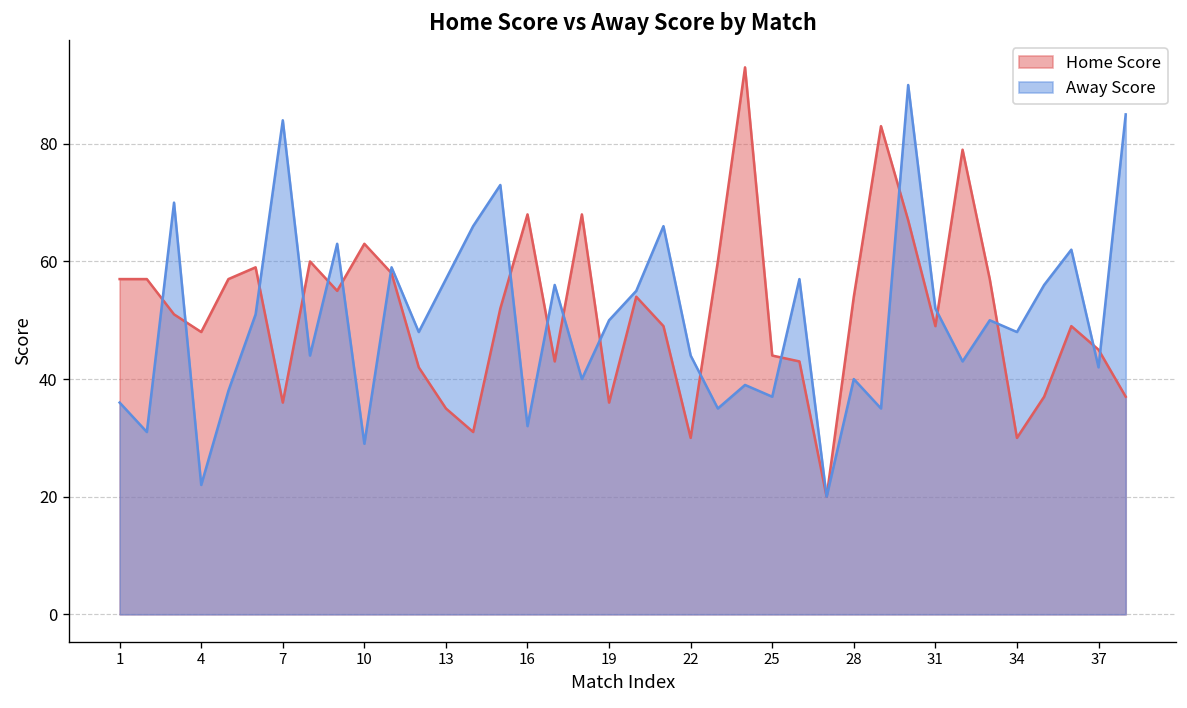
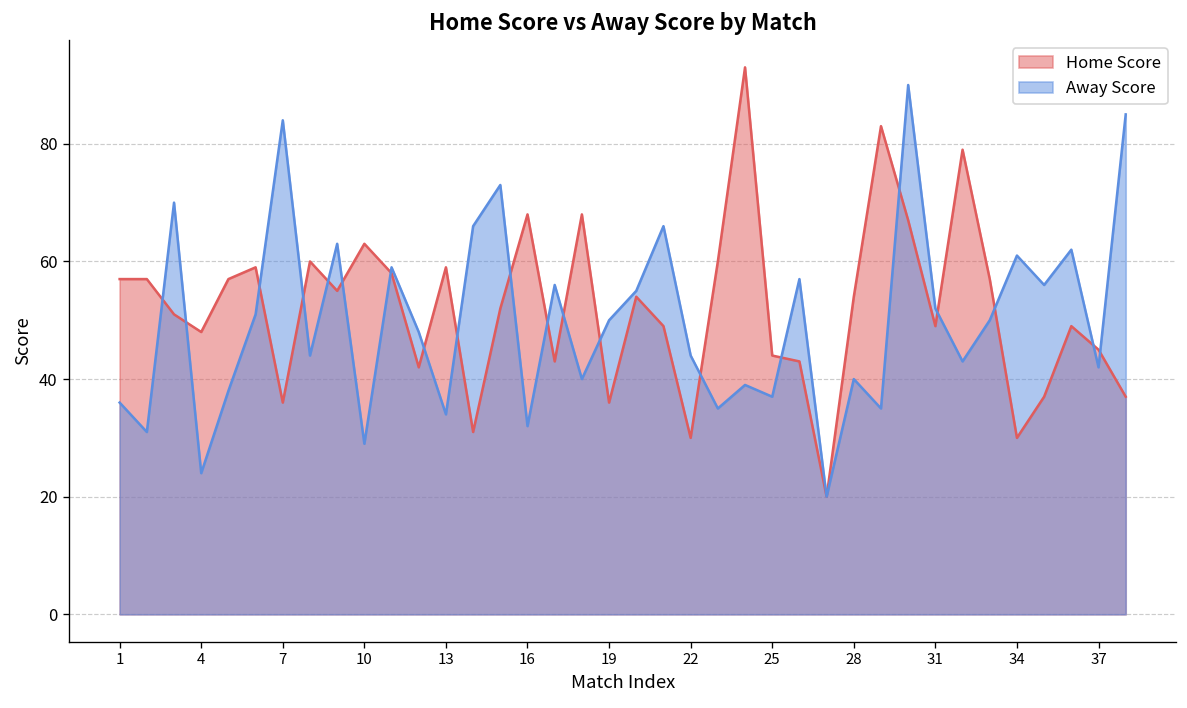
Away Score, 4: 22 -> 24
Home Score, 13: 35 -> 59
Away Score, 13: 57 -> 34
Away Score, 34: 48 -> 61
